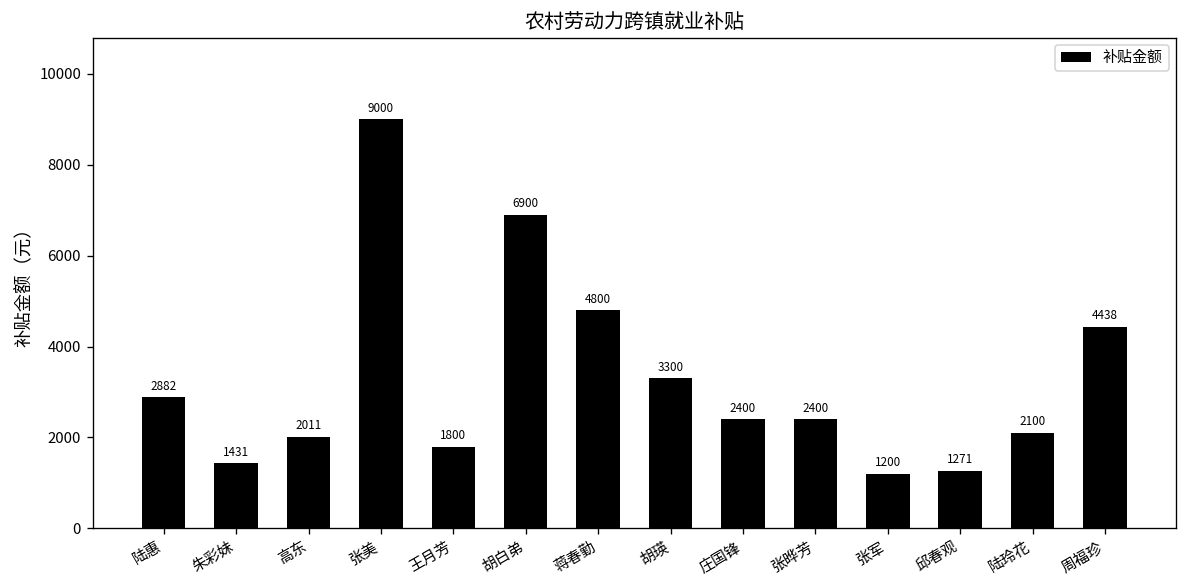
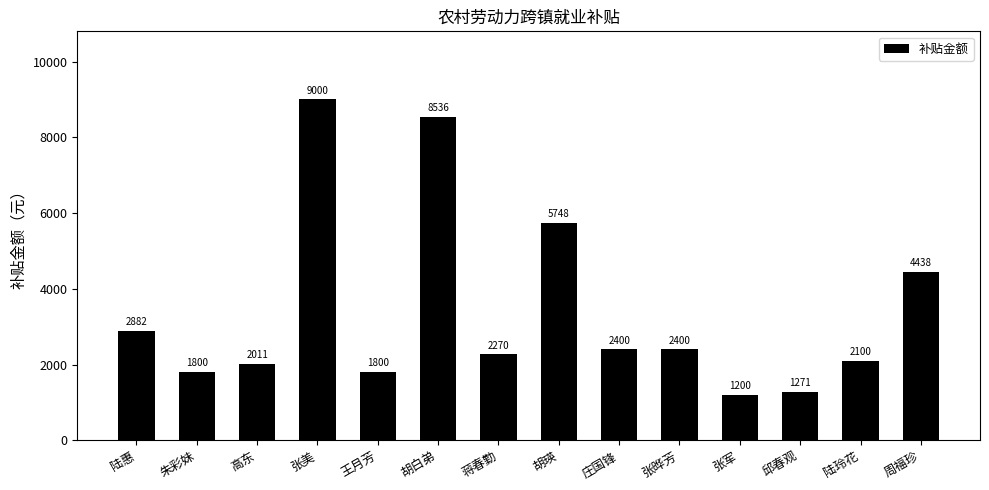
朱彩妹: 1431 -> 1800
胡白弟: 6900 -> 8536
蒋春勤: 4800 -> 2270
胡瑛: 3300 -> 5748
